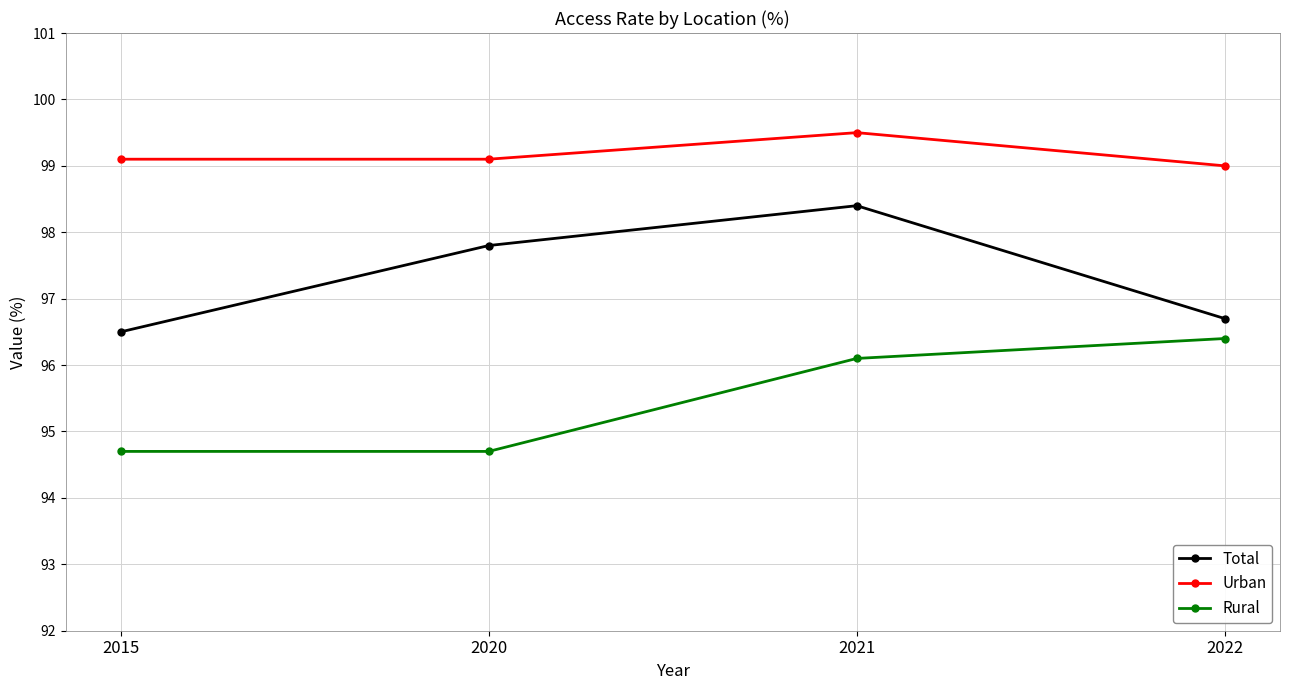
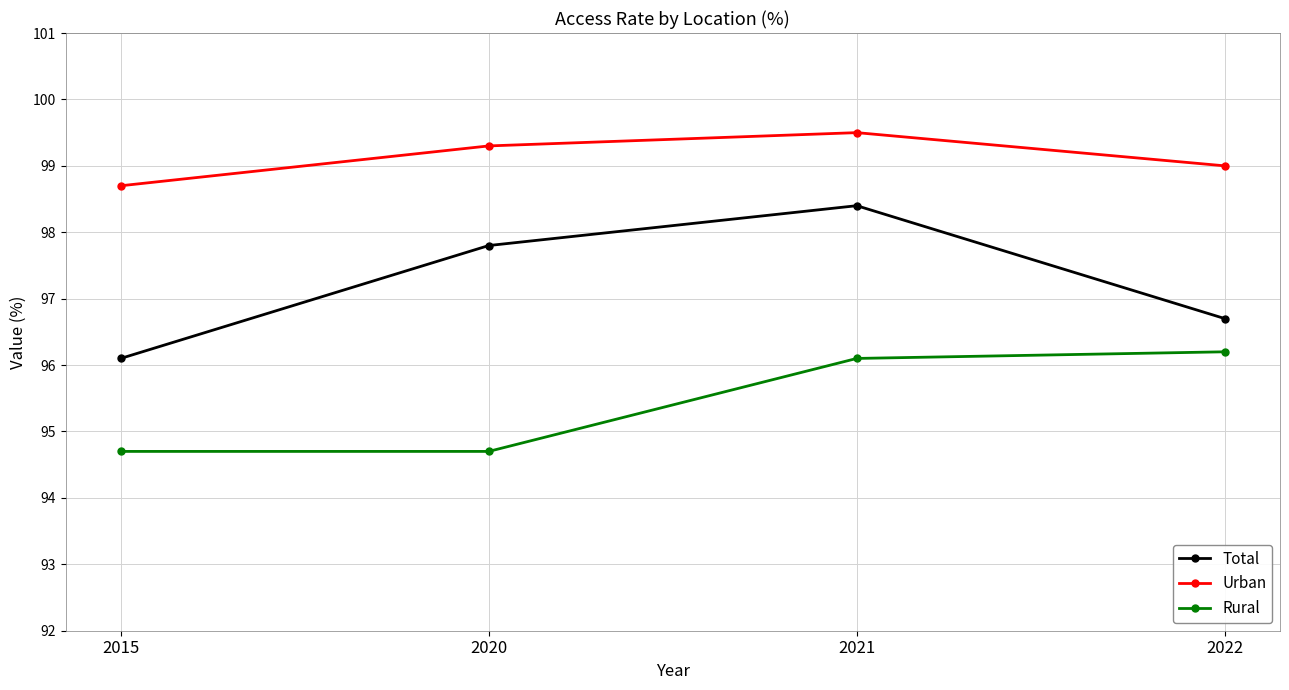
Total, 2015: 96.5 -> 96.1
Urban, 2015: 99.1 -> 98.7
Urban, 2020: 99.1 -> 99.3
Rural, 2022: 96.4 -> 96.2
